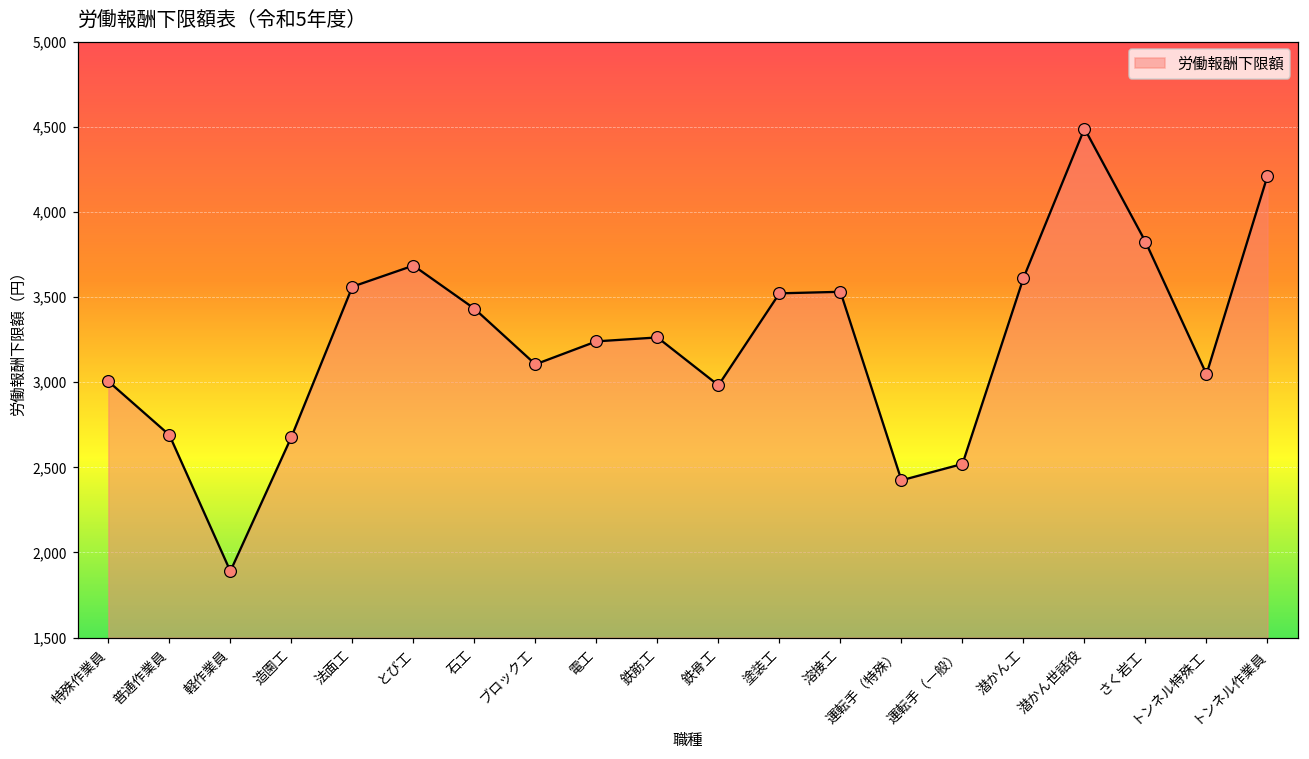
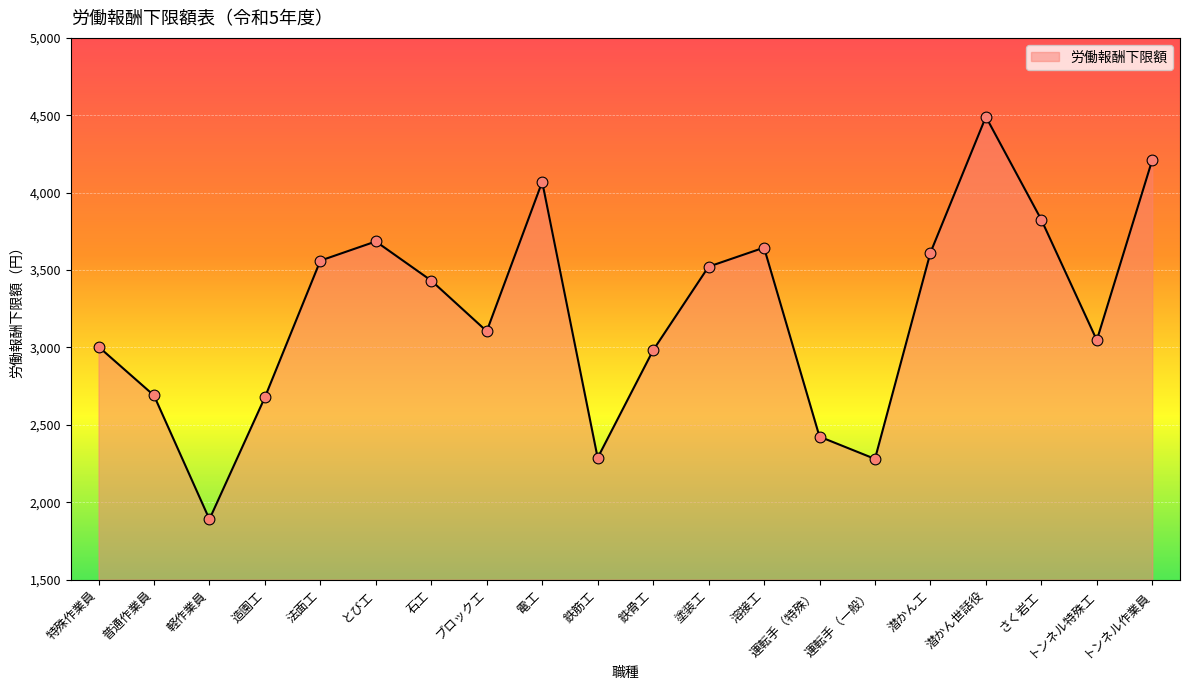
電工: 3,240 -> 4,070
鉄筋工: 3,260 -> 2,290
溶接工: 3,530 -> 3,650
運転手（一般）: 2,520 -> 2,280
